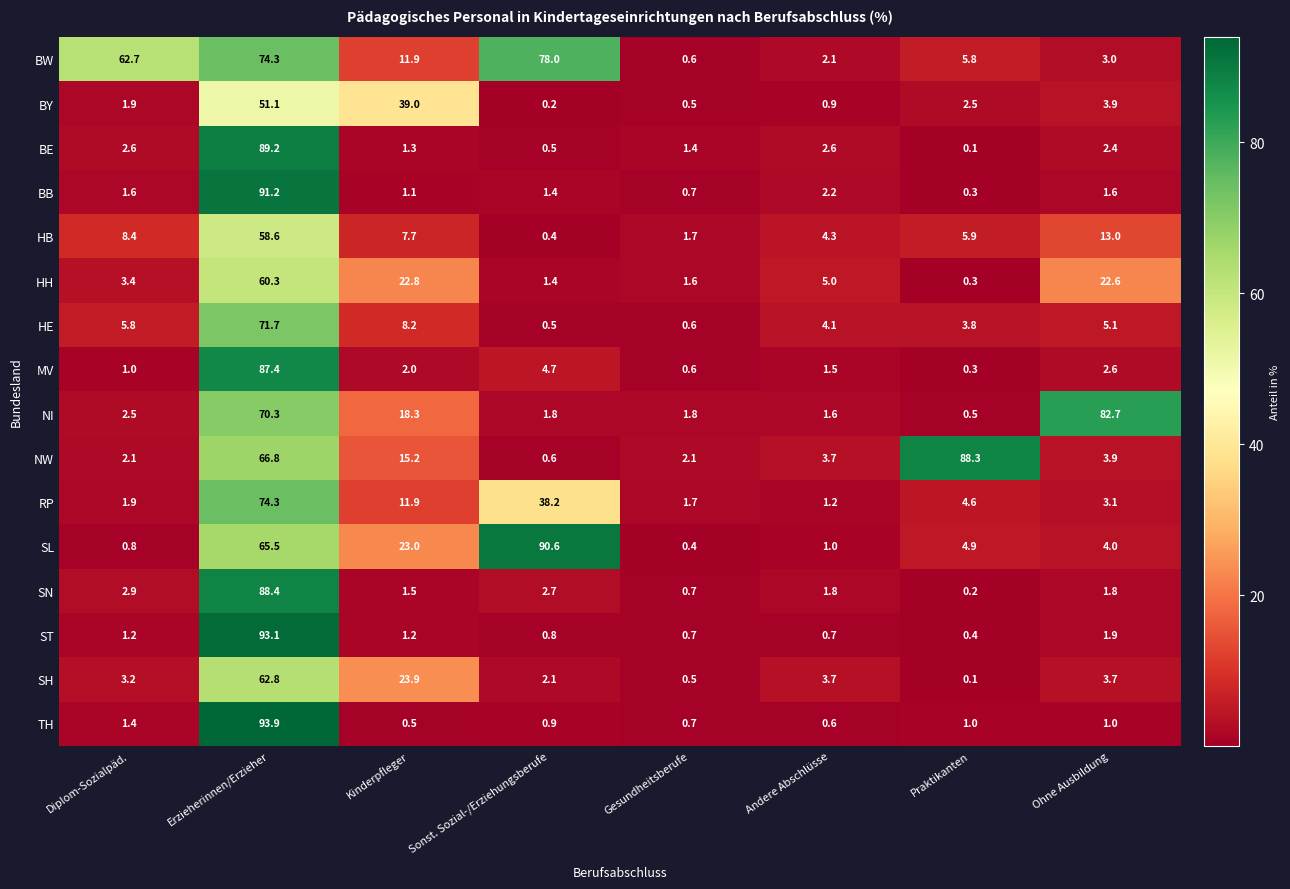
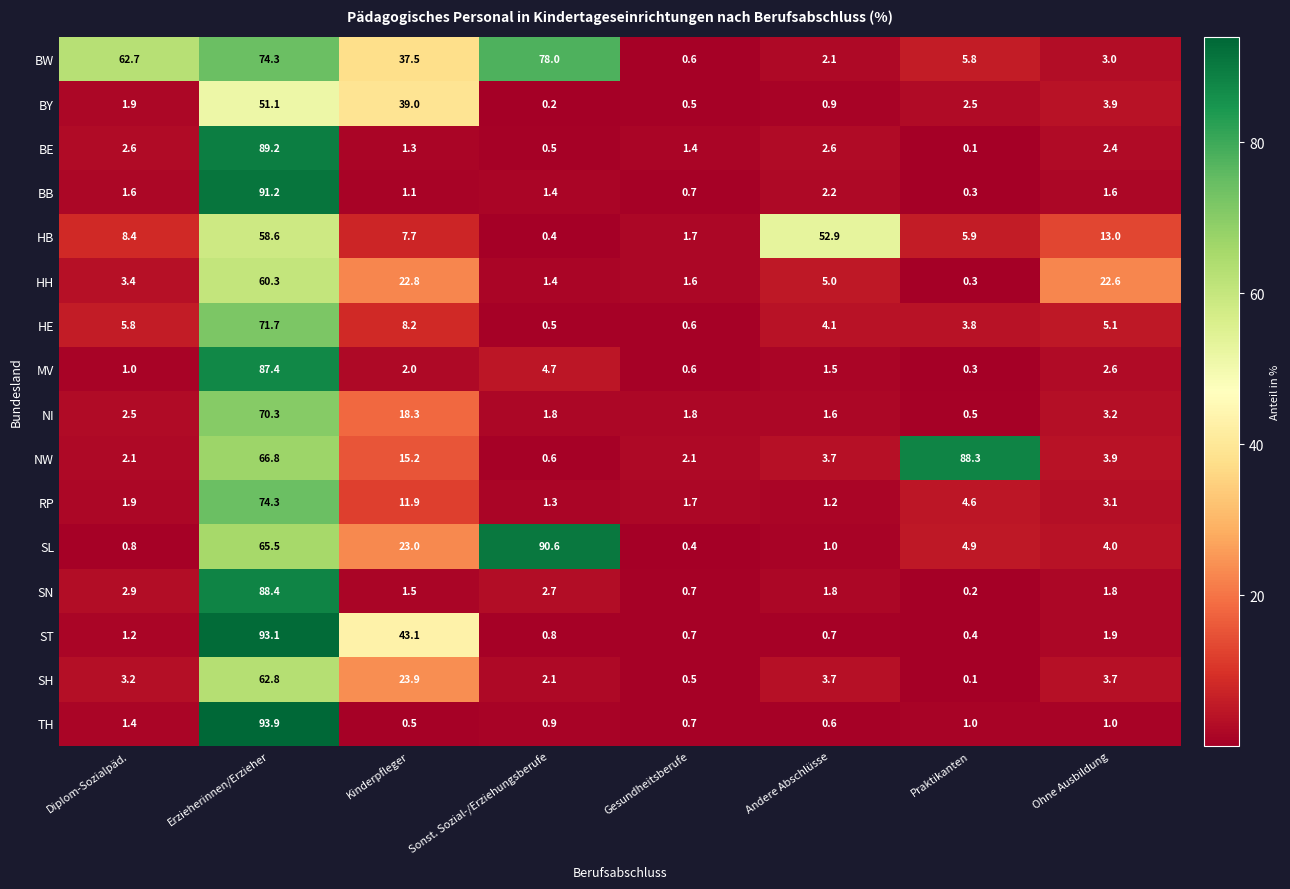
BW, Kinderpfleger: 11.9 -> 37.5
HB, Andere Abschlüsse: 4.3 -> 52.9
NI, Ohne Ausbildung: 82.7 -> 3.2
RP, Sonst. Sozial-/Erziehungsberufe: 38.2 -> 1.3
ST, Kinderpfleger: 1.2 -> 43.1
